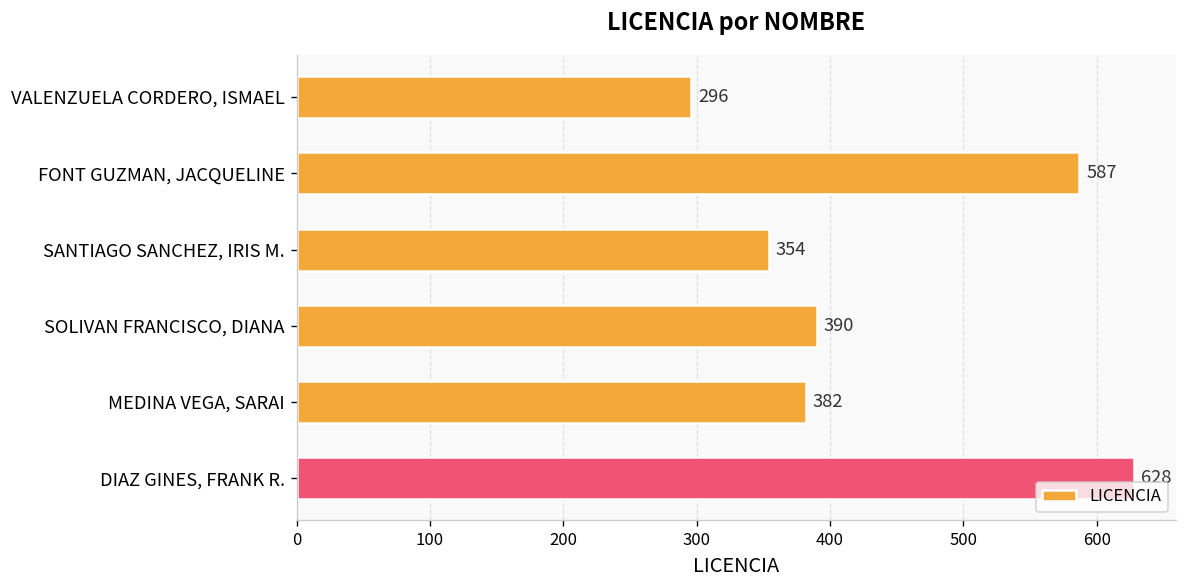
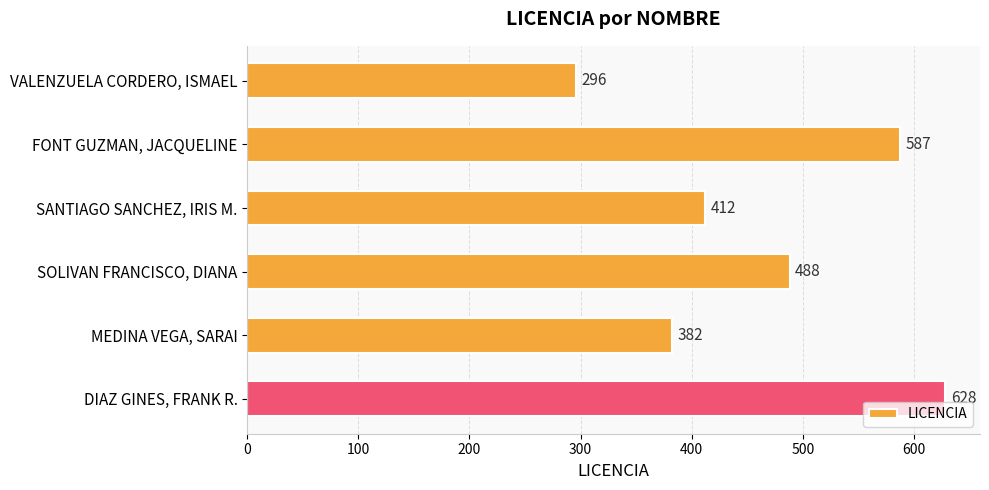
SANTIAGO SANCHEZ, IRIS M.: 354 -> 412
SOLIVAN FRANCISCO, DIANA: 390 -> 488
